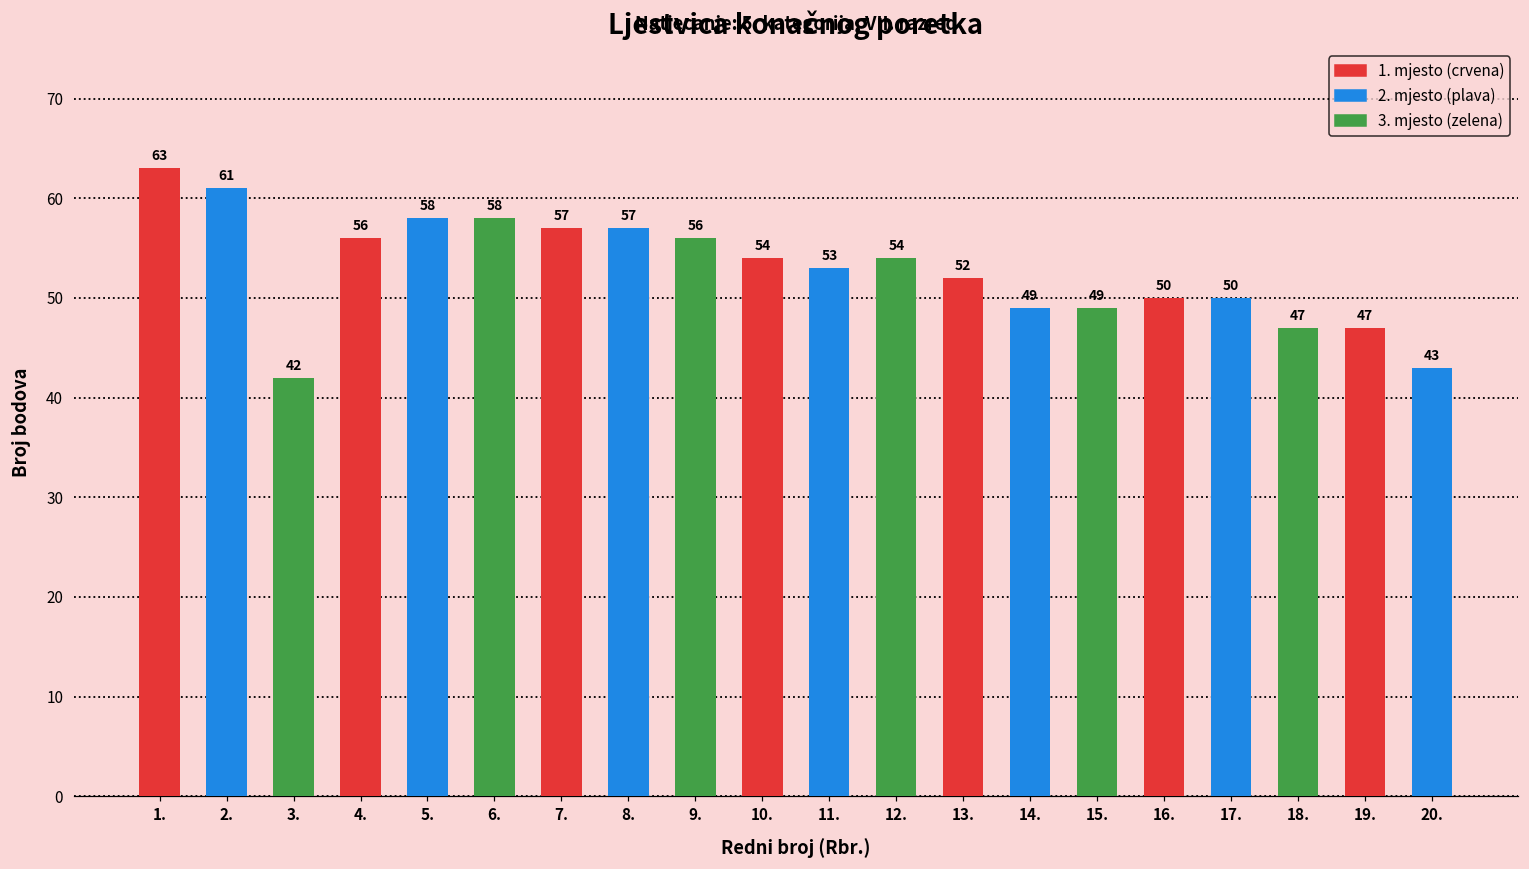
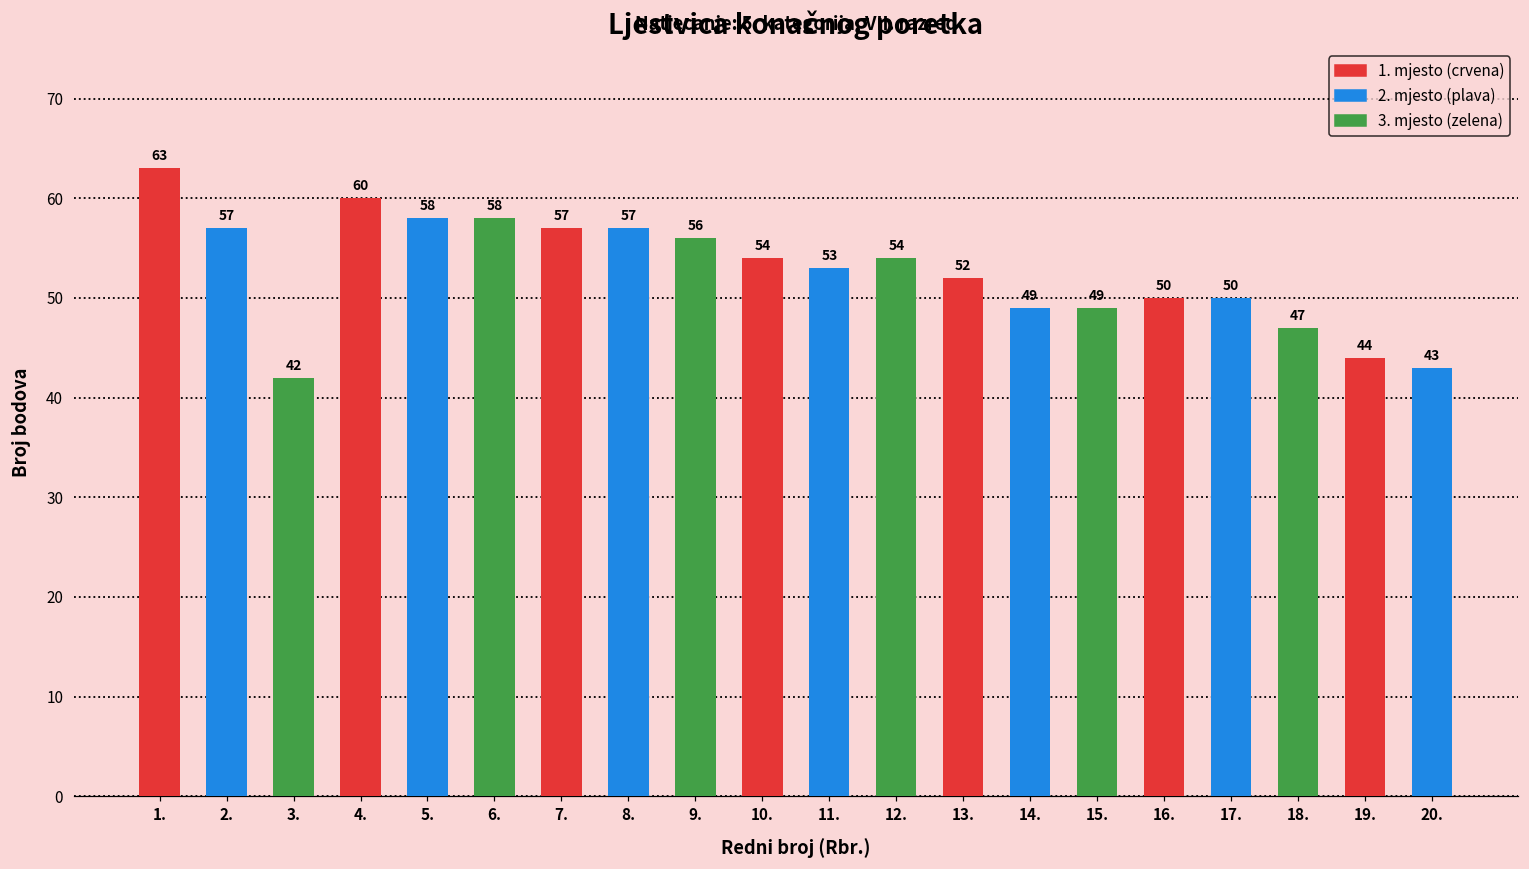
2.: 61 -> 57
4.: 56 -> 60
19.: 47 -> 44
